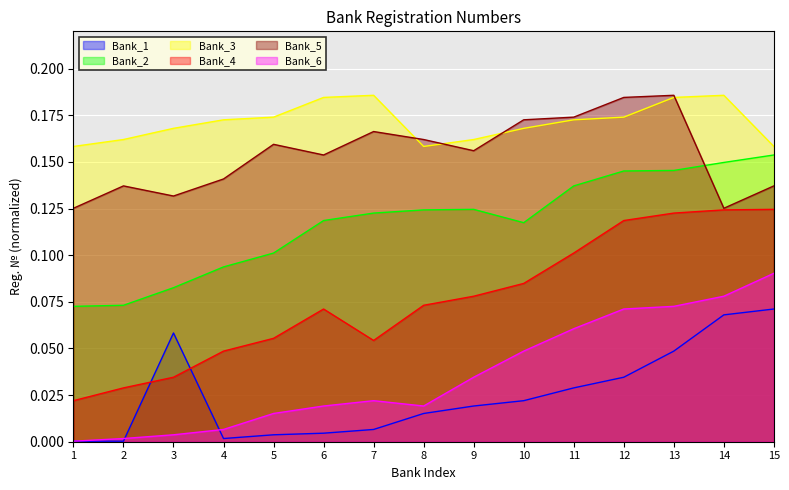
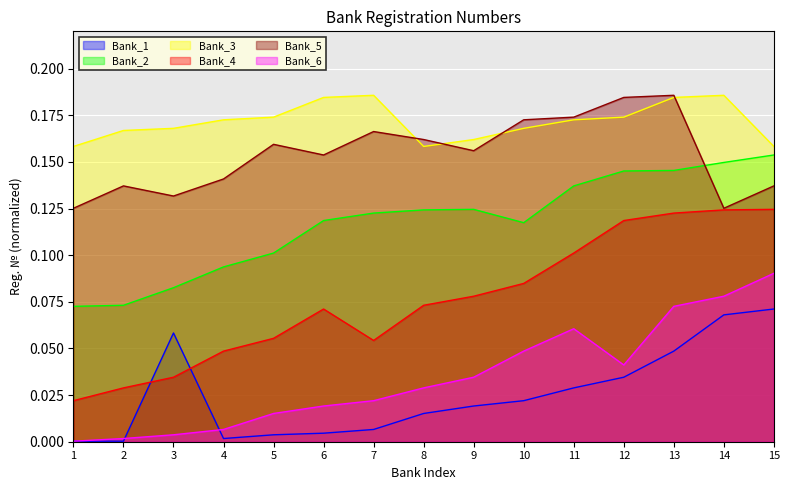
Bank_3, 2: 0.162 -> 0.167
Bank_6, 8: 0.019 -> 0.029
Bank_6, 12: 0.071 -> 0.041
